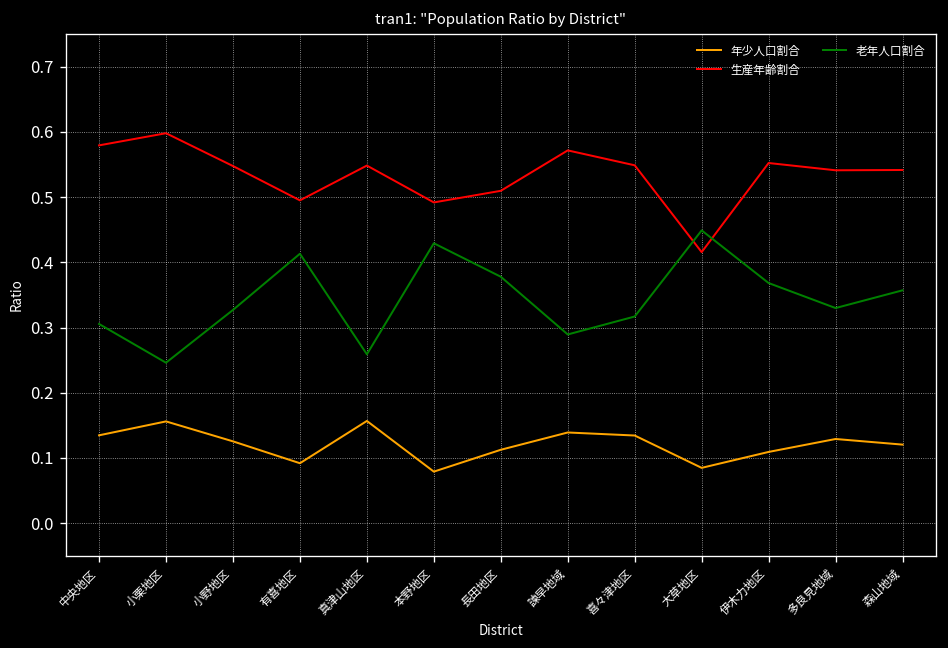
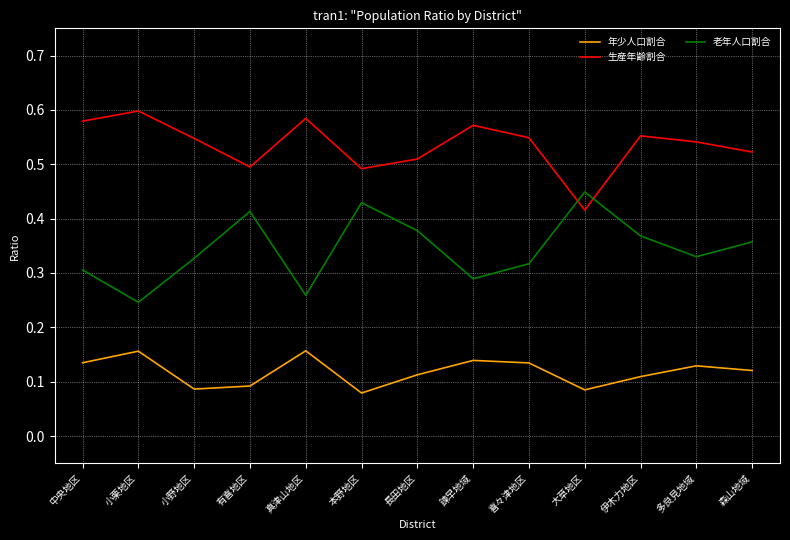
年少人口割合, 小野地区: 0.13 -> 0.09
生産年齢割合, 真津山地区: 0.55 -> 0.58
生産年齢割合, 森山地域: 0.54 -> 0.52
